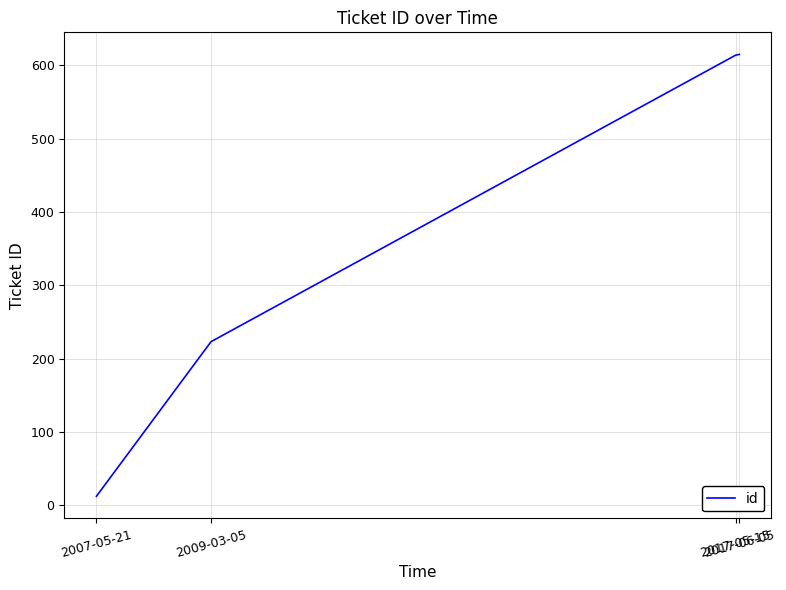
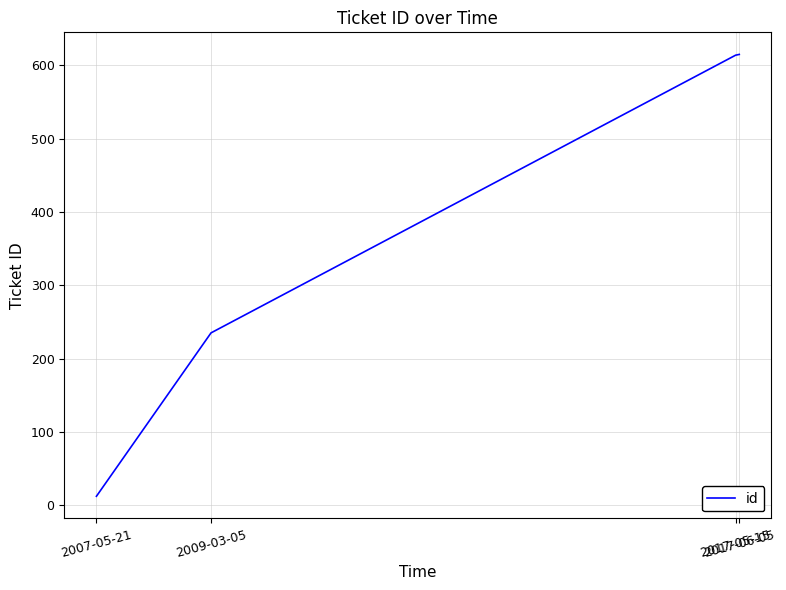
2009-03-05: 220 -> 240
